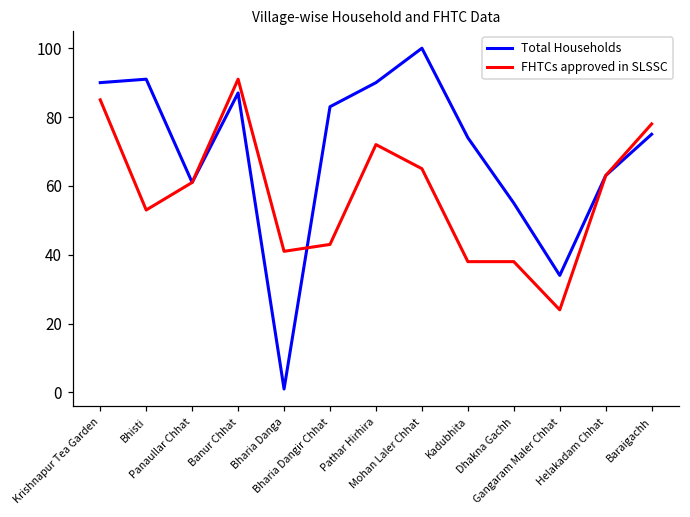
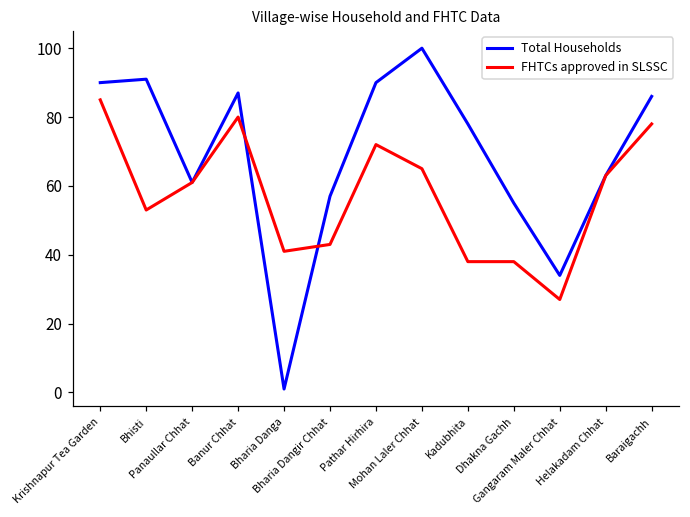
FHTCs approved in SLSSC, Banur Chhat: 91 -> 80
Total Households, Bharia Dangir Chhat: 83 -> 57
Total Households, Kadubhita: 74 -> 78
FHTCs approved in SLSSC, Gangaram Maler Chhat: 24 -> 27
Total Households, Baraigachh: 75 -> 86
